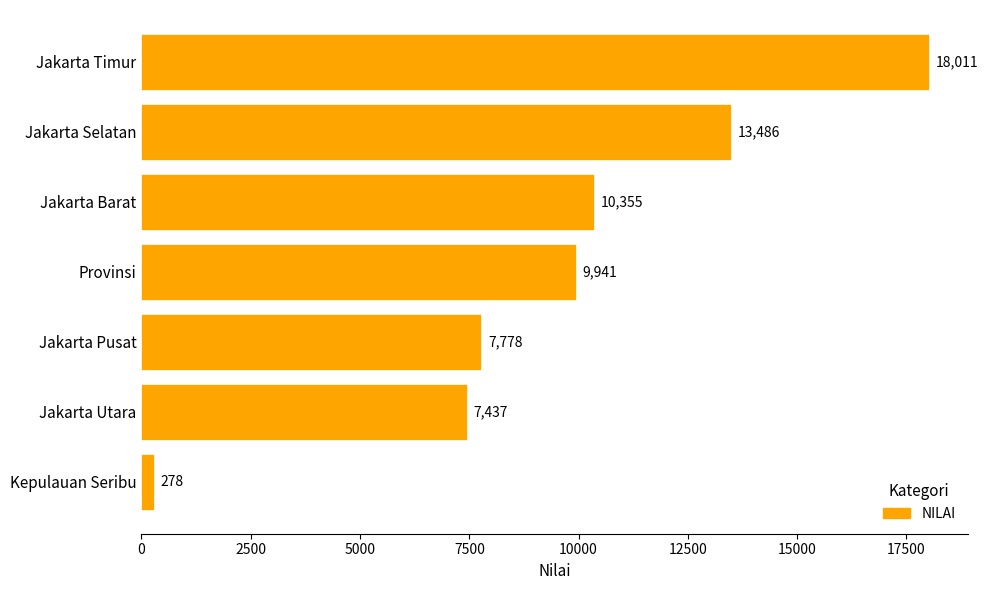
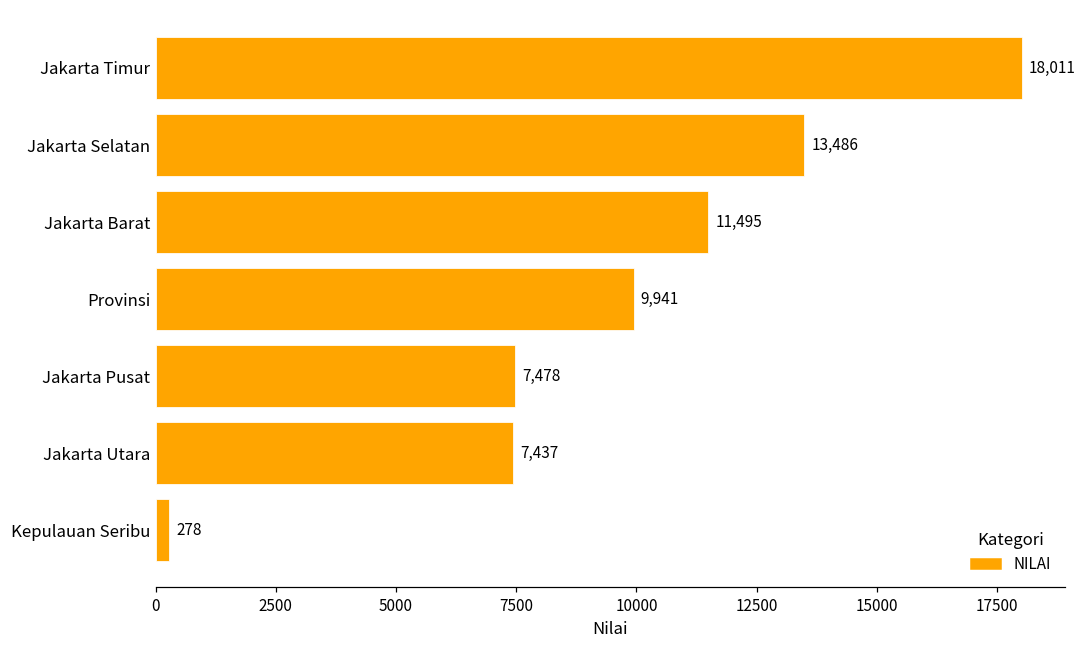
Jakarta Barat: 10,355 -> 11,495
Jakarta Pusat: 7,778 -> 7,478
